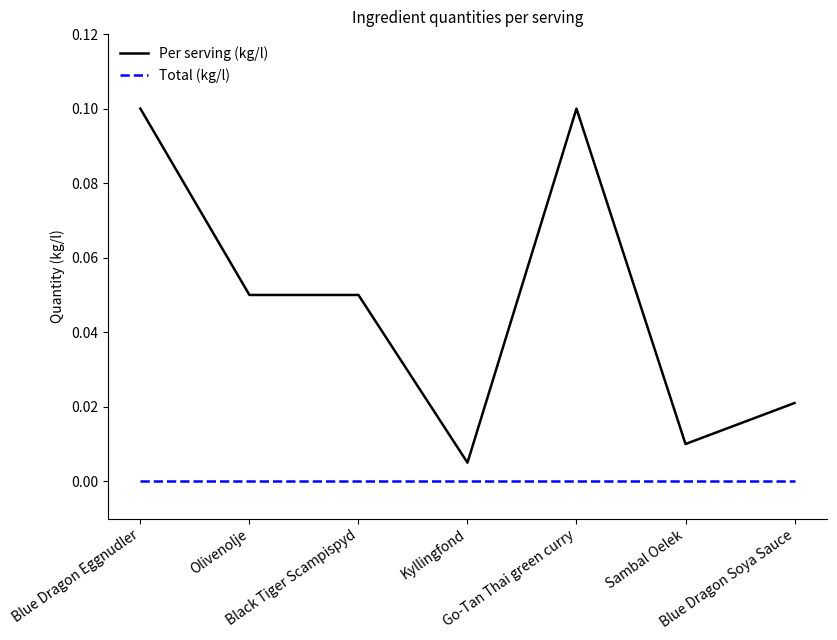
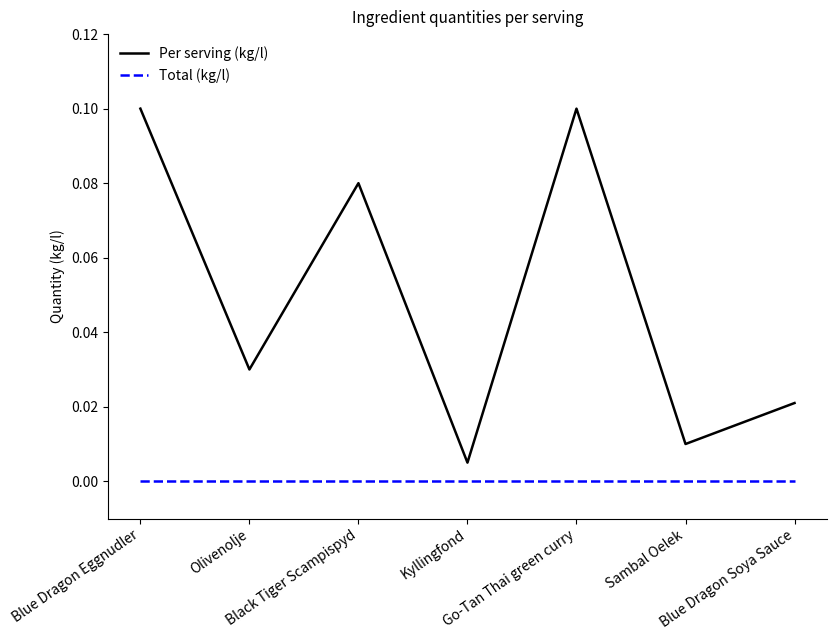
Per serving (kg/l), Olivenolje: 0.05 -> 0.03
Per serving (kg/l), Black Tiger Scampispyd: 0.05 -> 0.08
